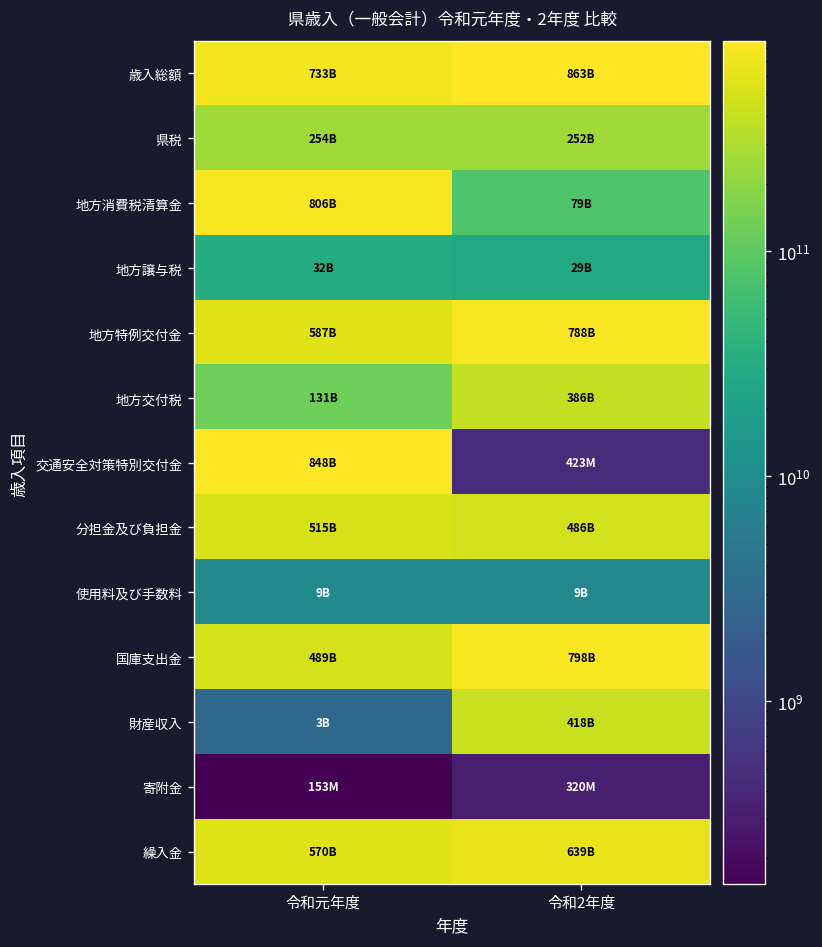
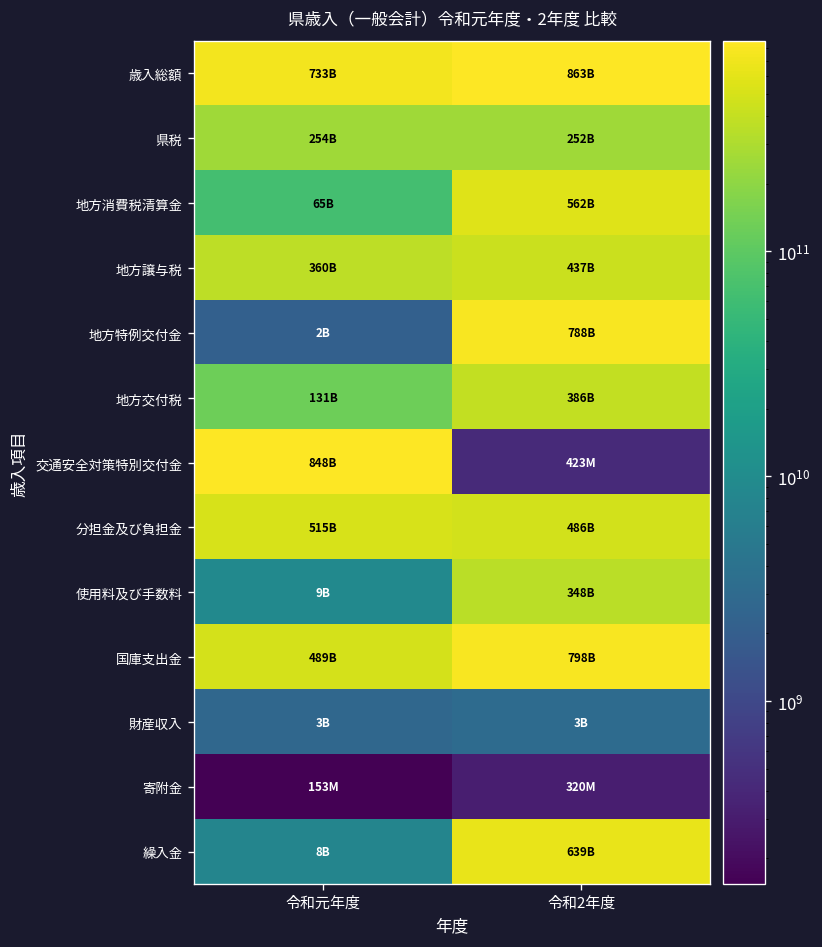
地方消費税清算金, 令和元年度: 806B -> 65B
地方消費税清算金, 令和2年度: 79B -> 562B
地方譲与税, 令和元年度: 32B -> 360B
地方譲与税, 令和2年度: 29B -> 437B
地方特例交付金, 令和元年度: 587B -> 2B
使用料及び手数料, 令和2年度: 9B -> 348B
財産収入, 令和2年度: 418B -> 3B
繰入金, 令和元年度: 570B -> 8B
